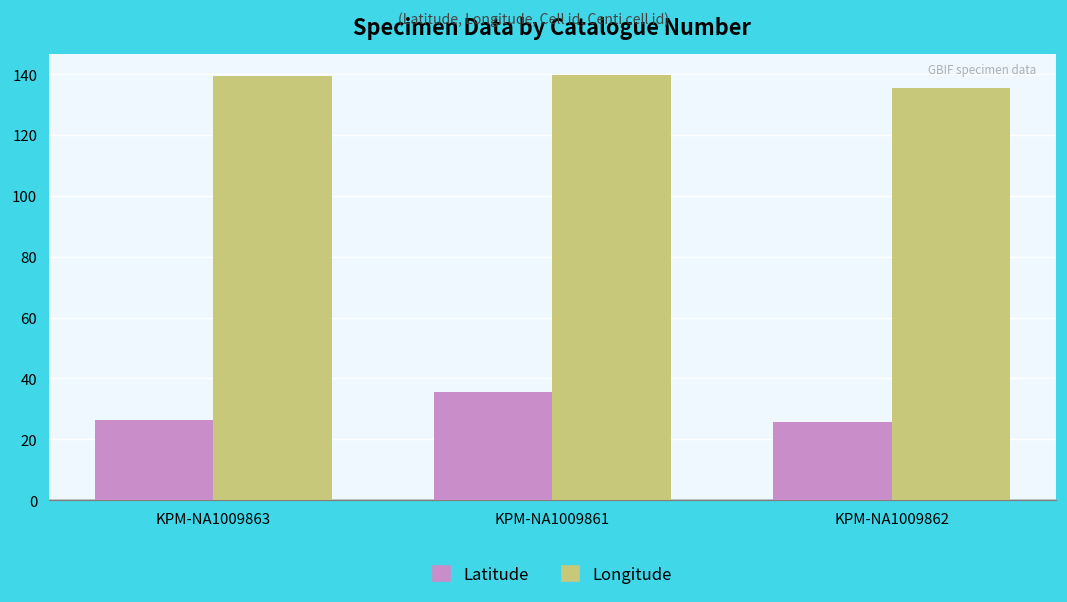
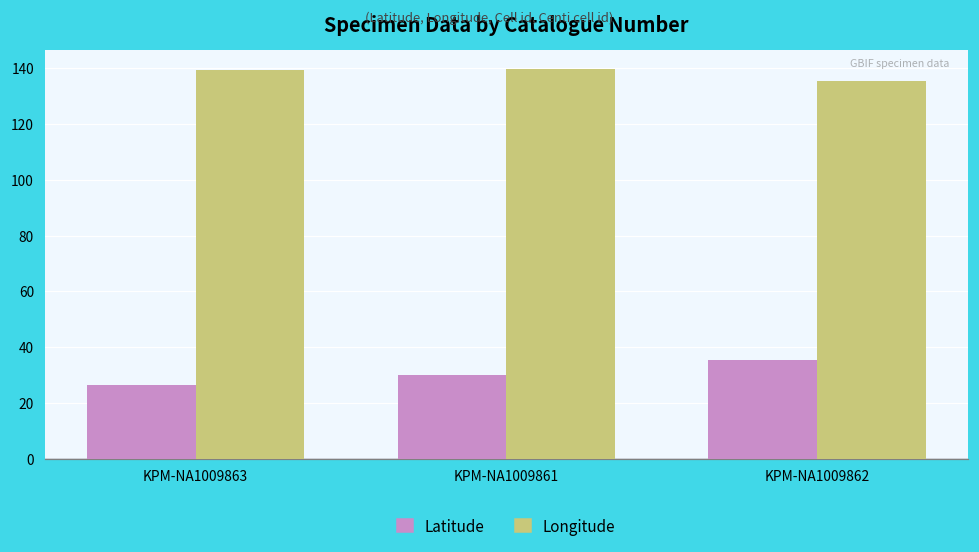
Latitude, KPM-NA1009861: 35 -> 30
Latitude, KPM-NA1009862: 26 -> 35
